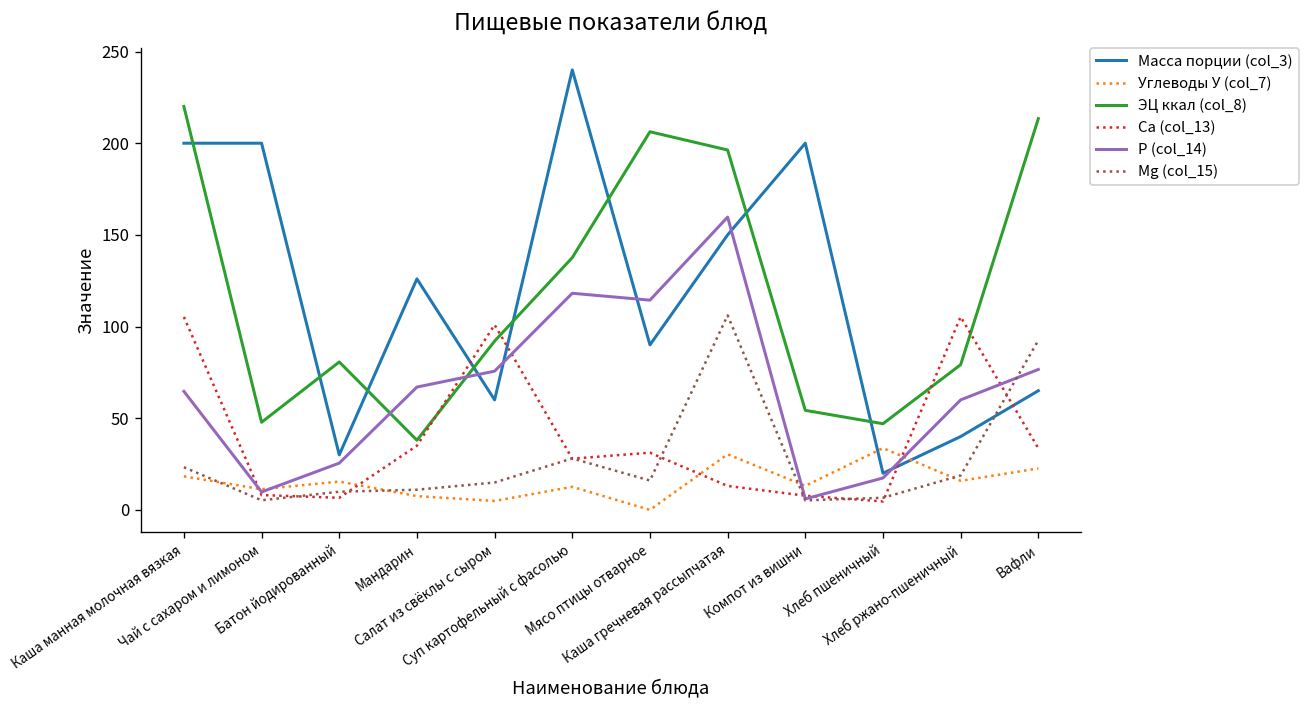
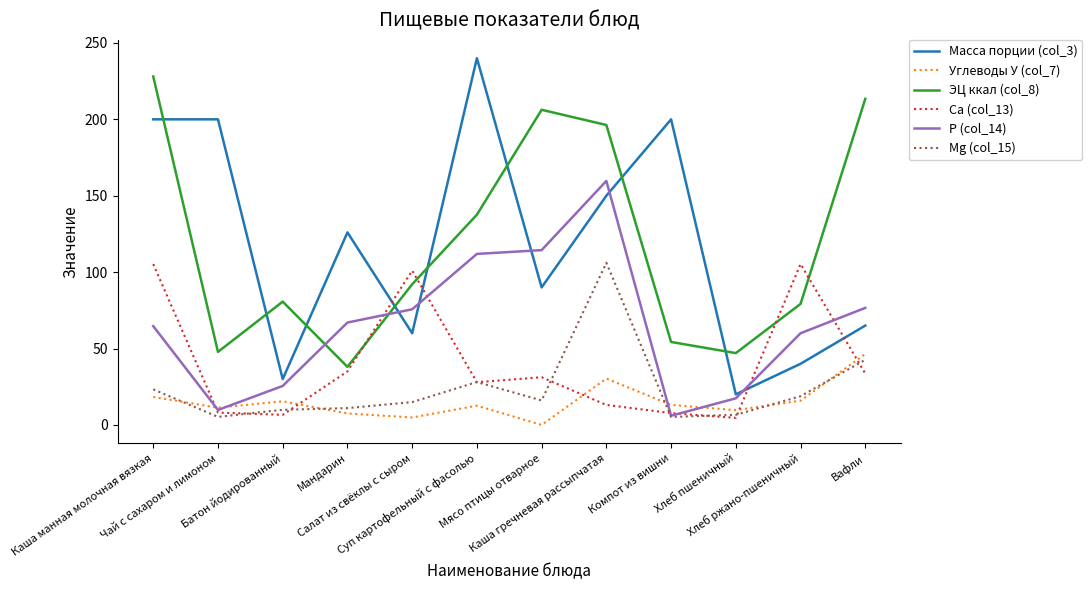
ЭЦ ккал (col_8), Каша манная молочная вязкая: 220 -> 228
Р (col_14), Суп картофельный с фасолью: 118 -> 112
Углеводы У (col_7), Хлеб пшеничный: 34 -> 10
Углеводы У (col_7), Вафли: 23 -> 46
Mg (col_15), Вафли: 93 -> 43
